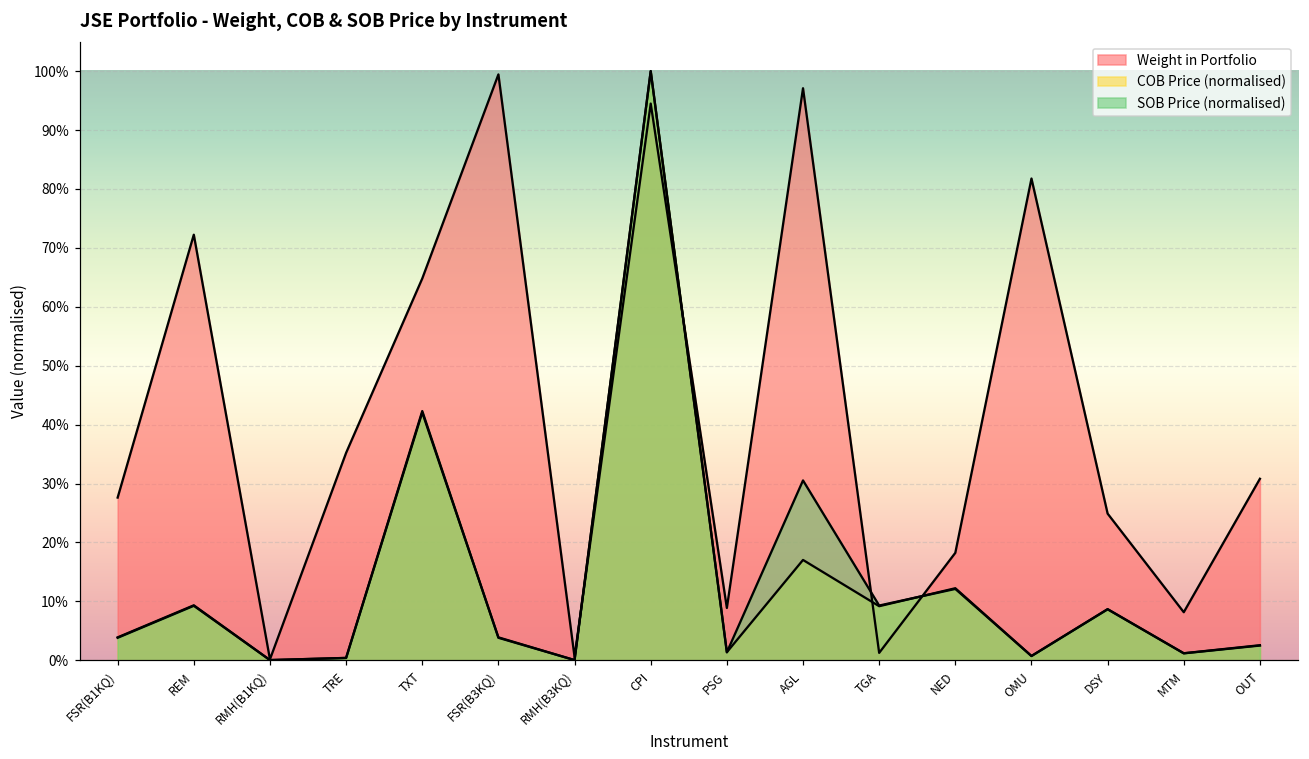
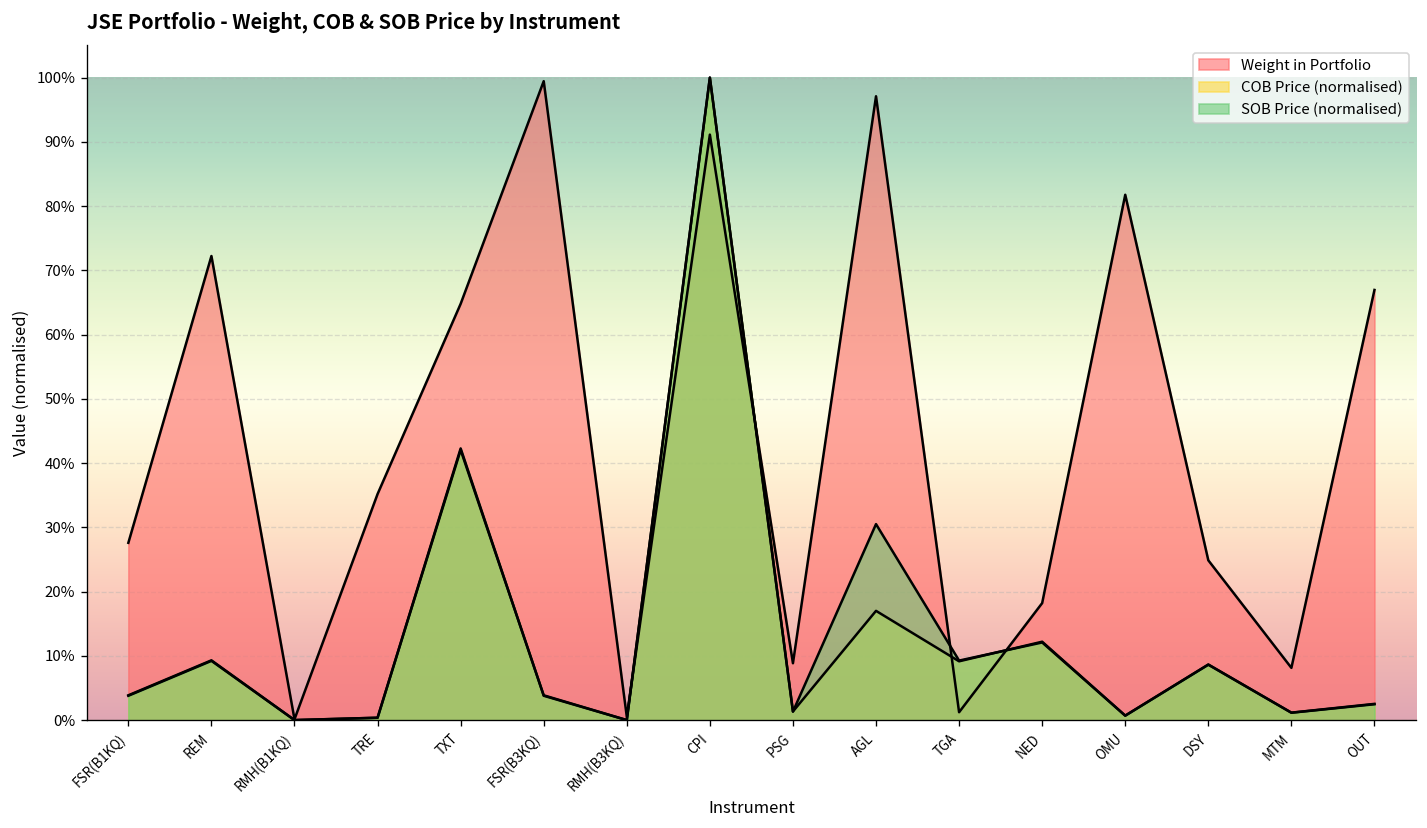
Weight in Portfolio, CPI: 94% -> 91%
Weight in Portfolio, OUT: 31% -> 67%
